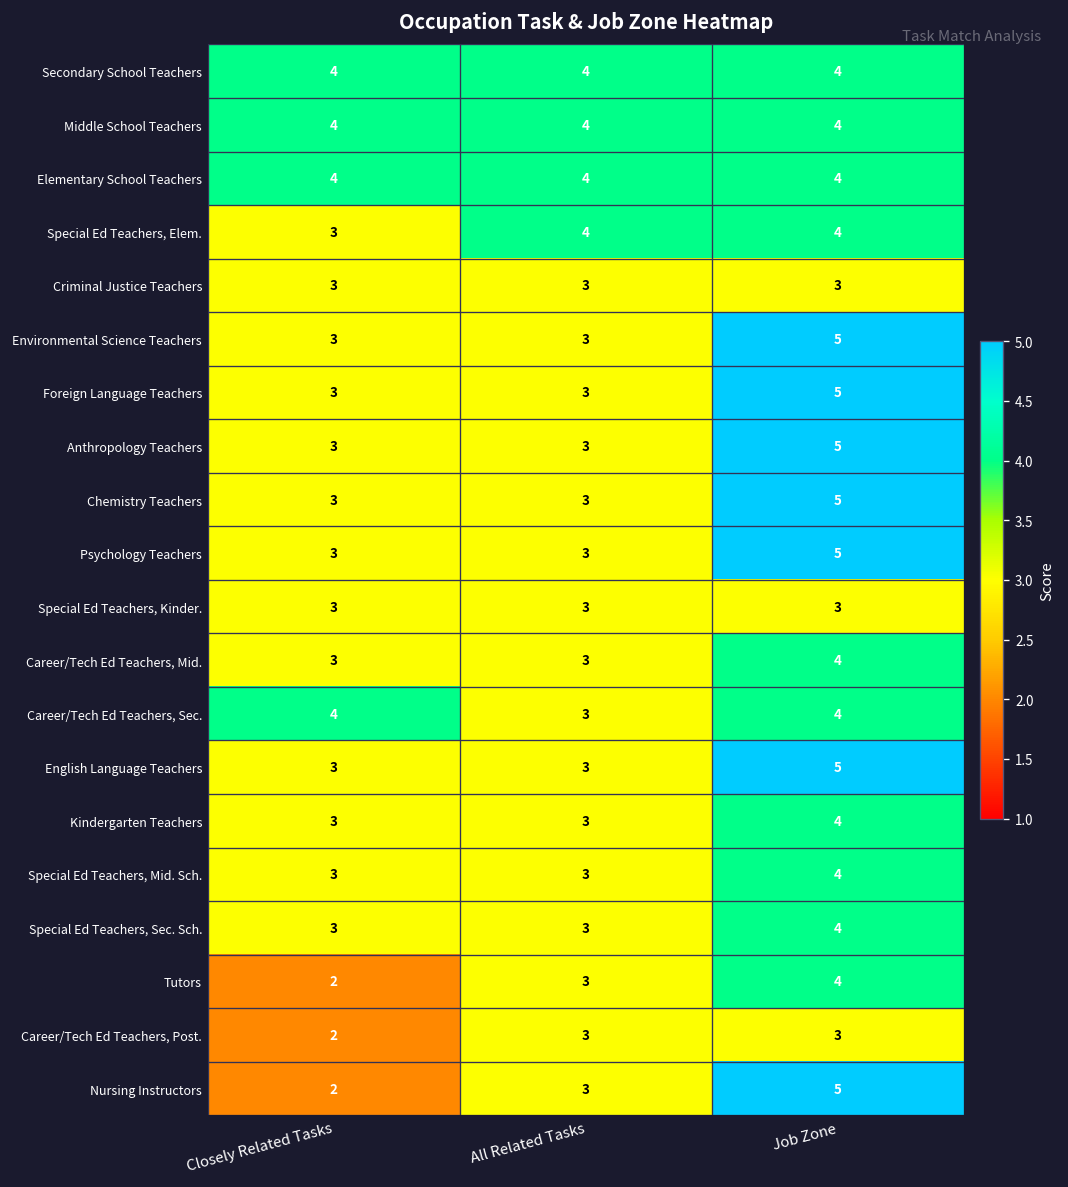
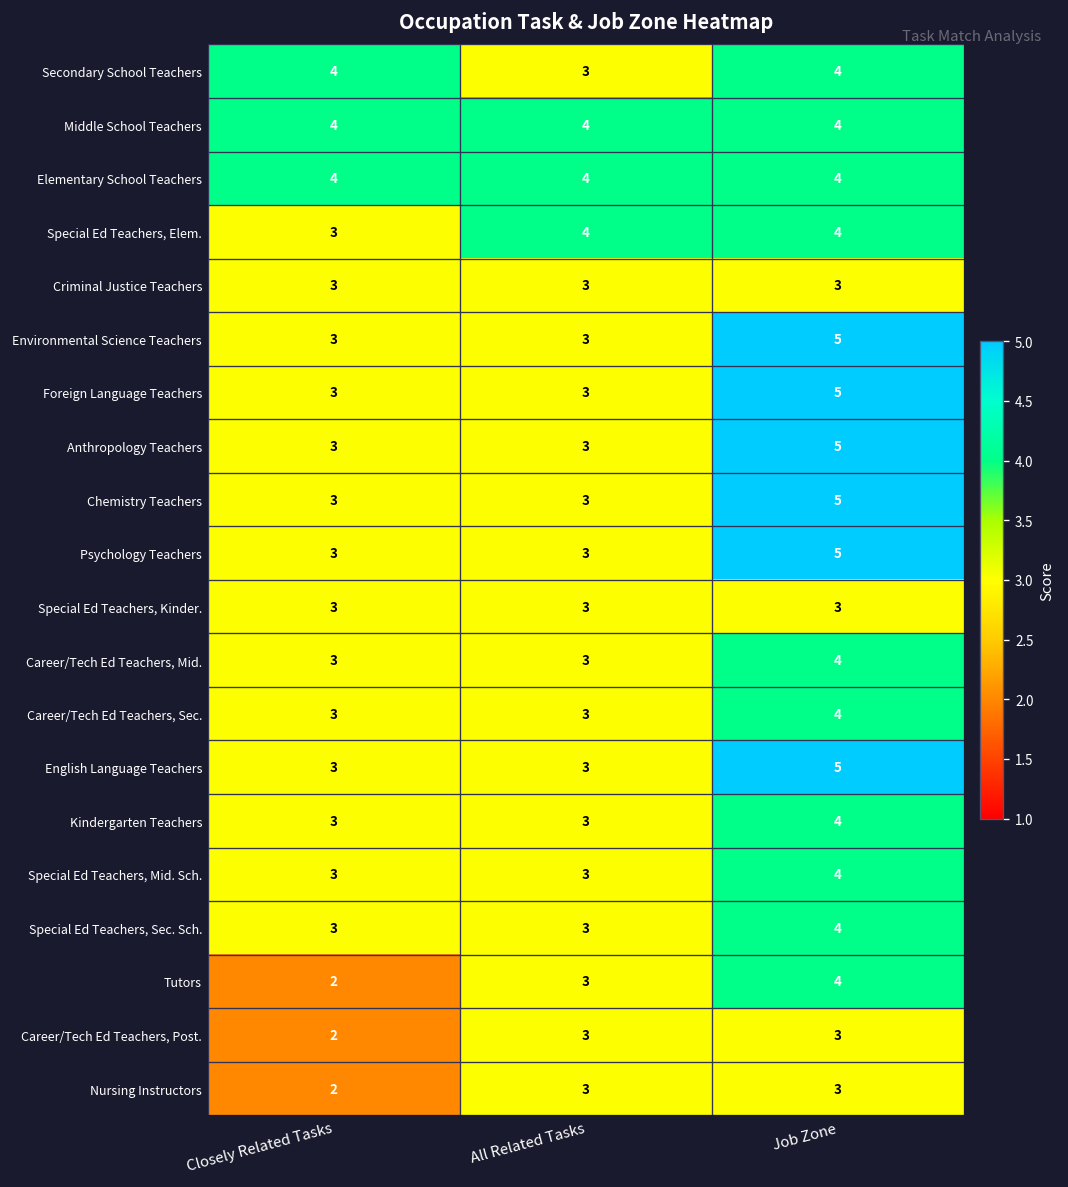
Secondary School Teachers, All Related Tasks: 4 -> 3
Career/Tech Ed Teachers, Sec., Closely Related Tasks: 4 -> 3
Nursing Instructors, Job Zone: 5 -> 3
